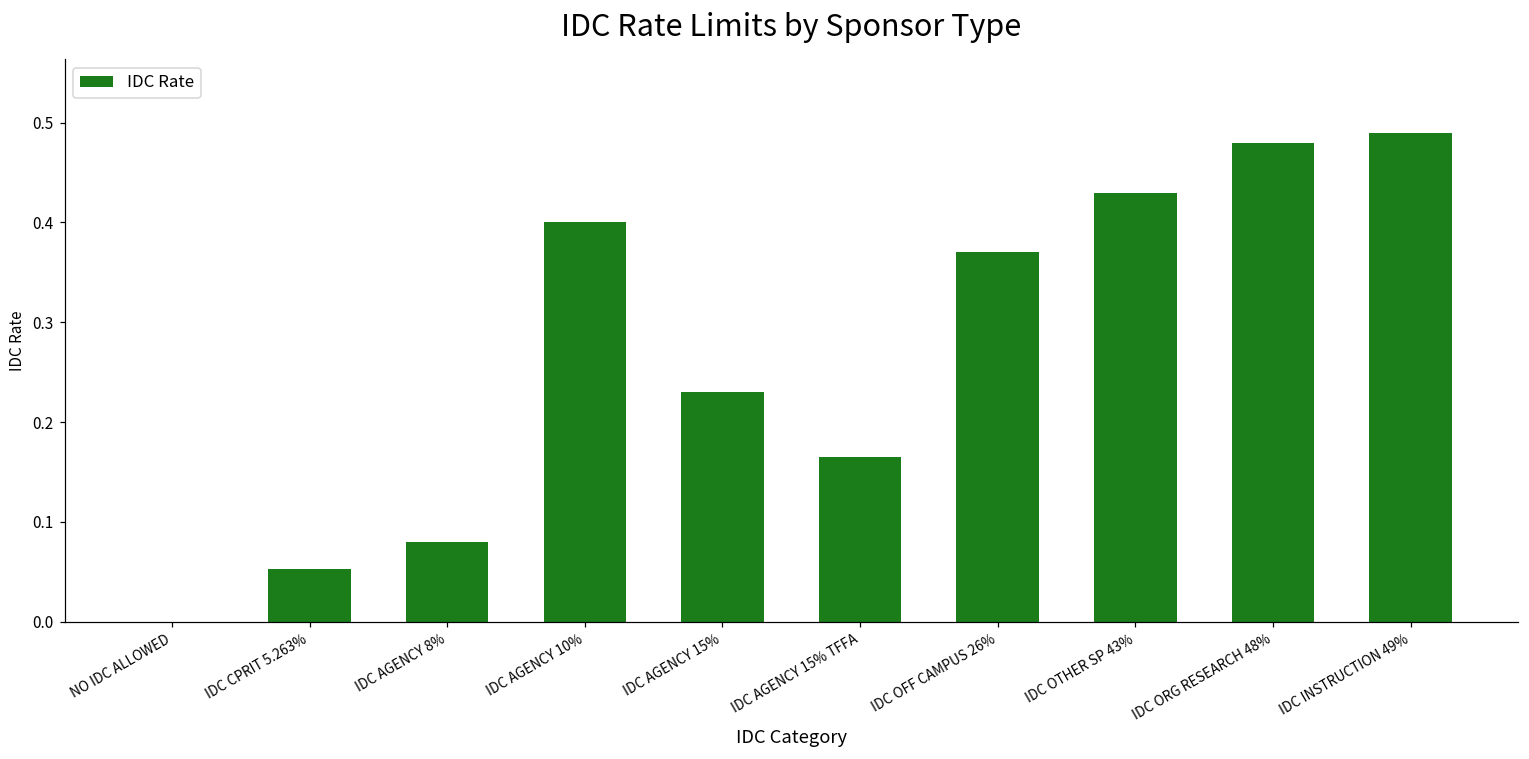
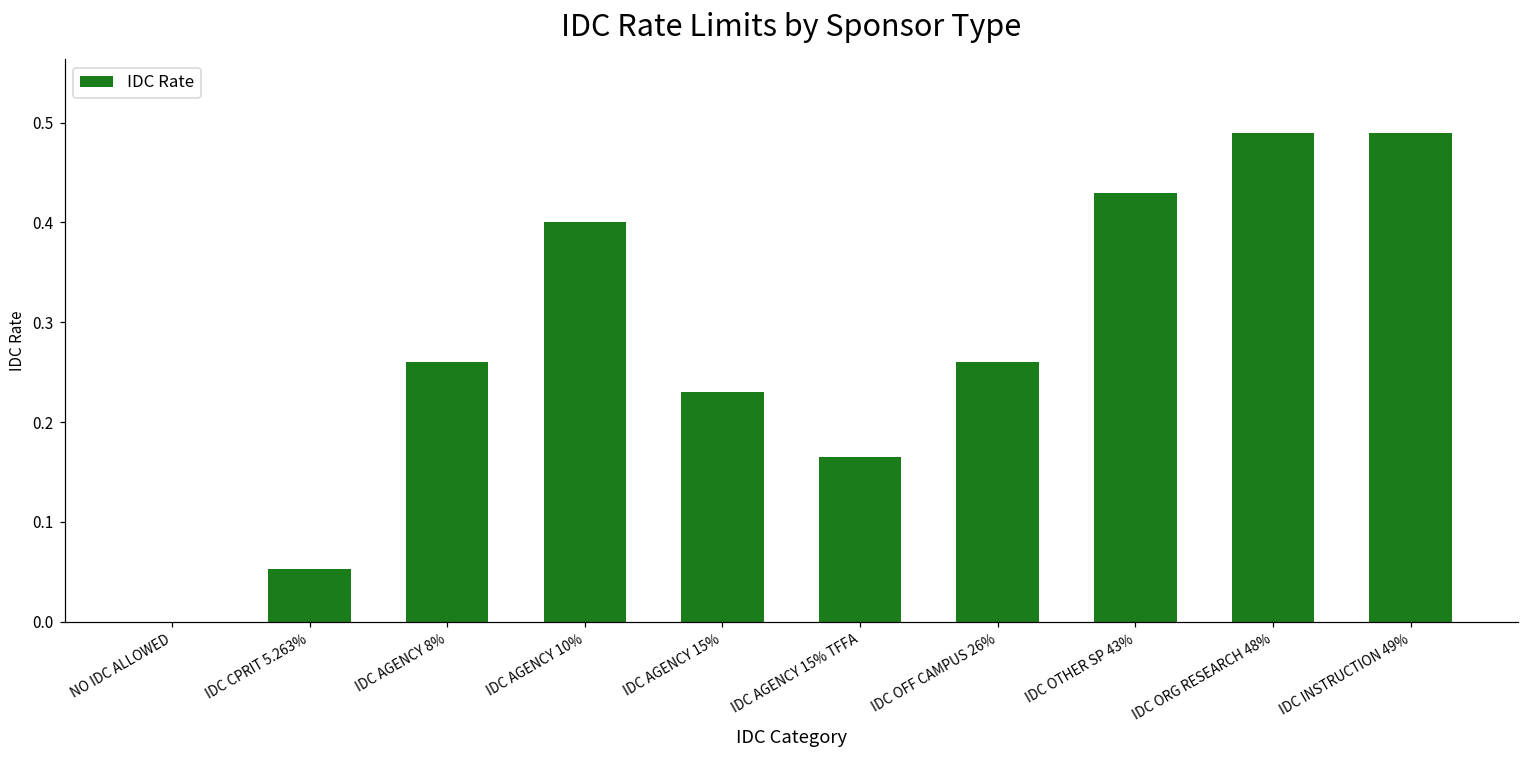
IDC AGENCY 8%: 0.08 -> 0.26
IDC OFF CAMPUS 26%: 0.37 -> 0.26
IDC ORG RESEARCH 48%: 0.48 -> 0.49
